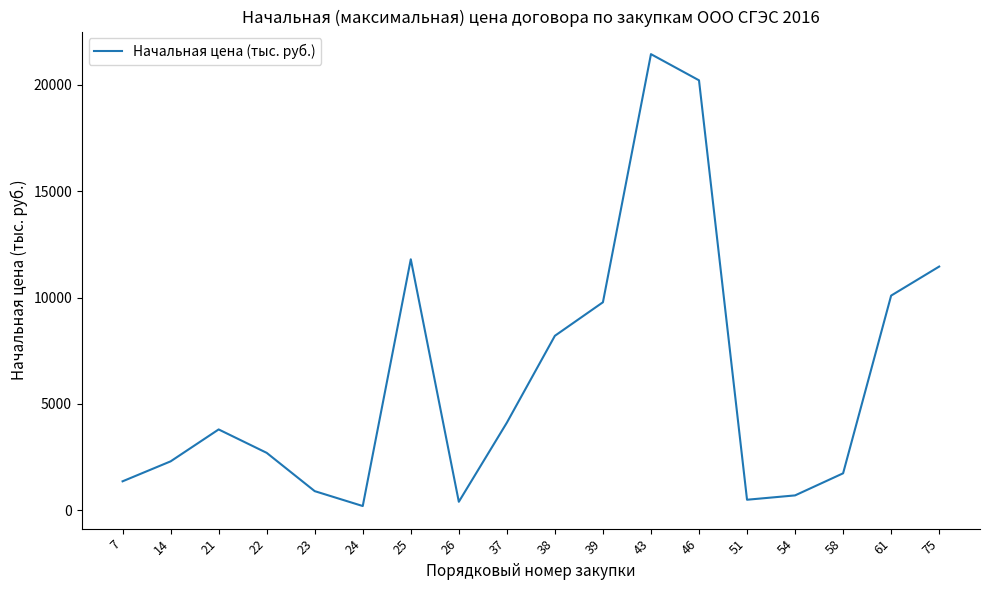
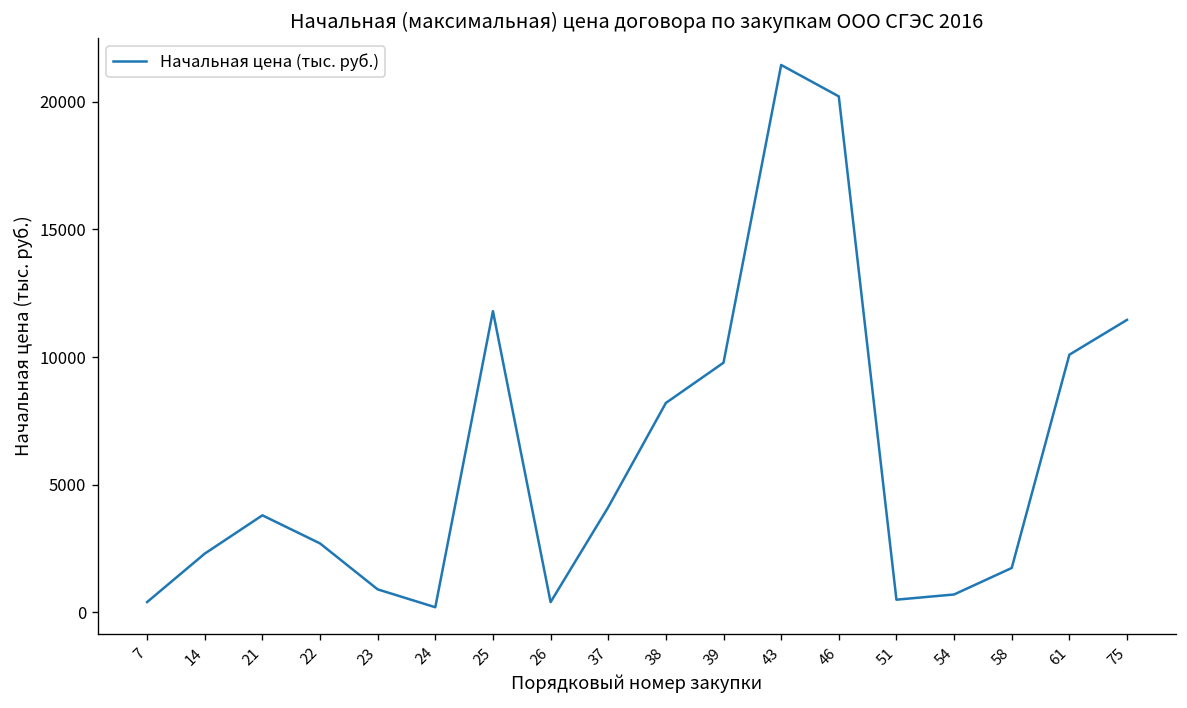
7: 1400 -> 400
